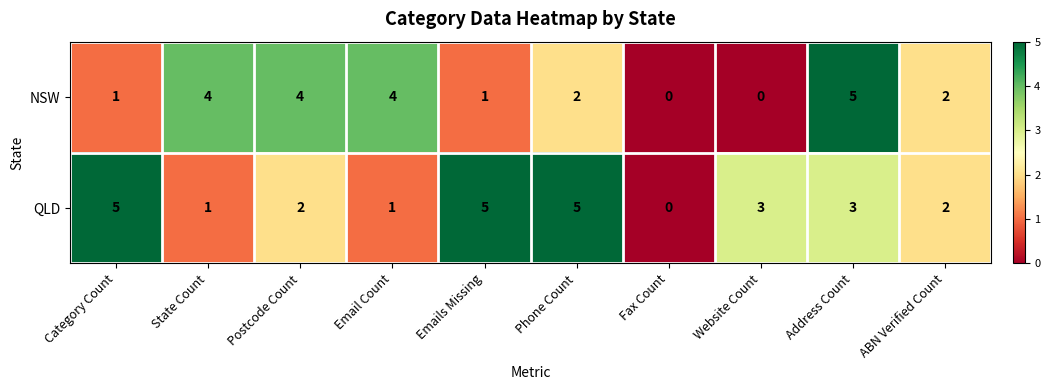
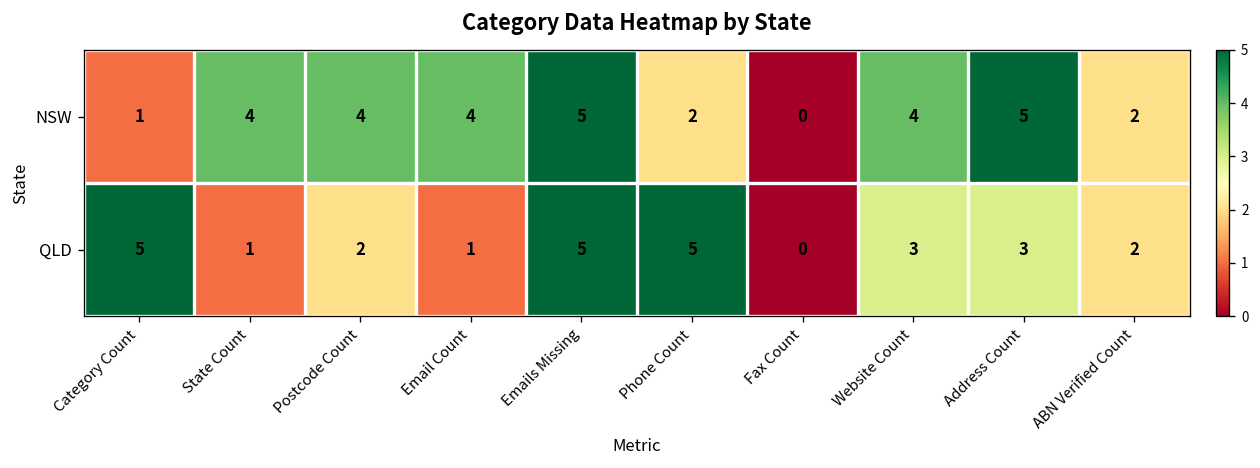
NSW, Emails Missing: 1 -> 5
NSW, Website Count: 0 -> 4
